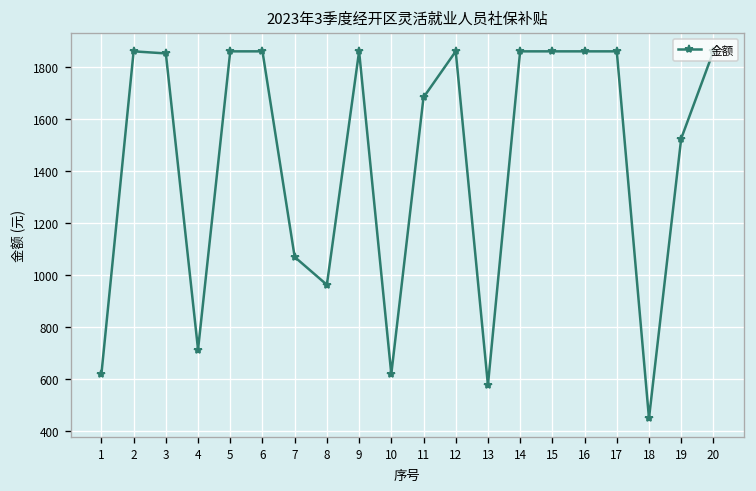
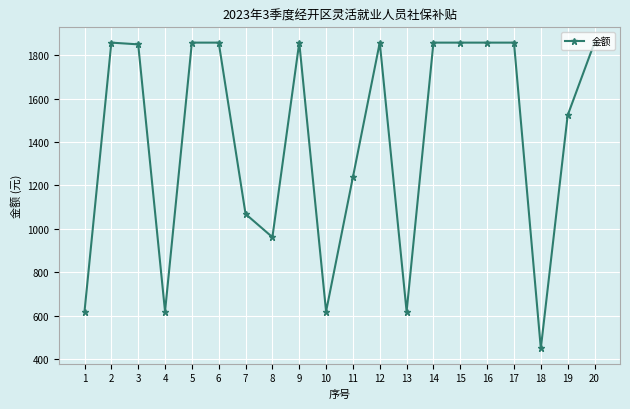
4: 710 -> 620
11: 1680 -> 1240
13: 580 -> 620
